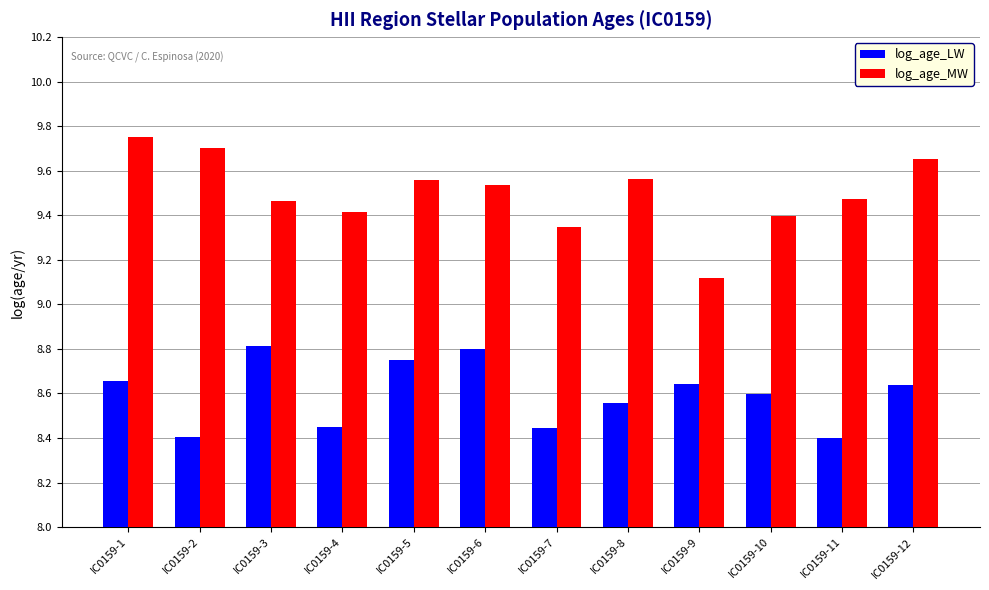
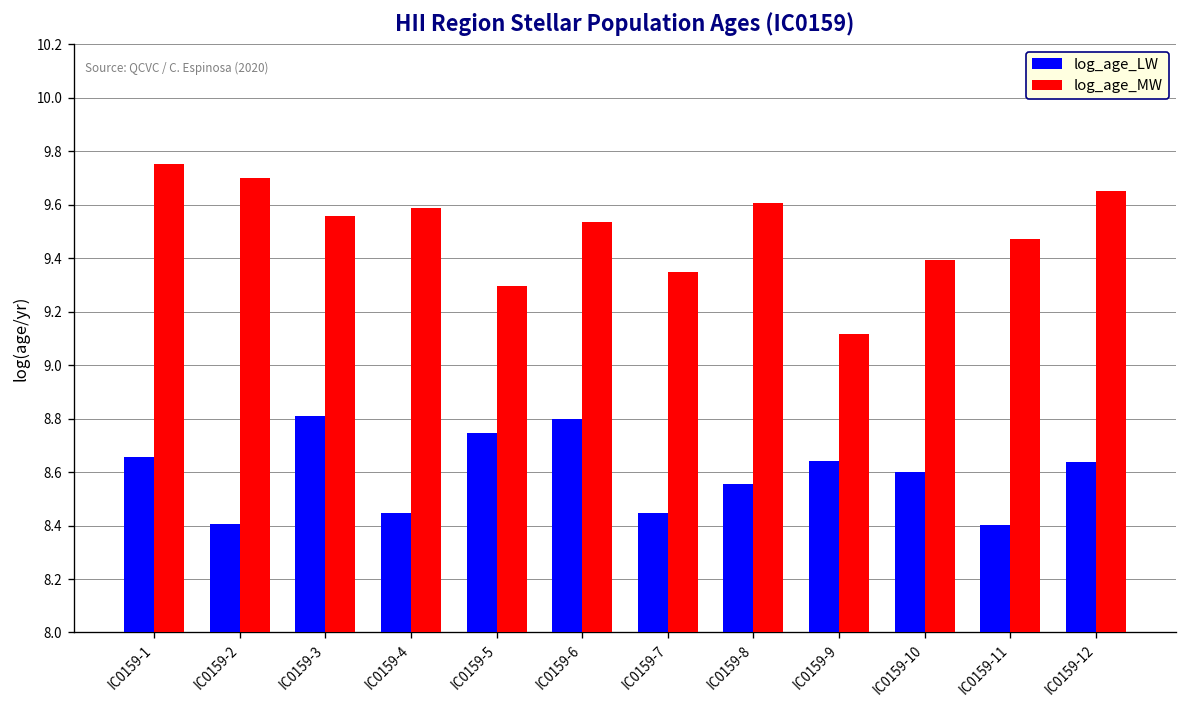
log_age_MW, IC0159-3: 9.47 -> 9.56
log_age_MW, IC0159-4: 9.42 -> 9.59
log_age_MW, IC0159-5: 9.56 -> 9.30
log_age_MW, IC0159-8: 9.56 -> 9.61
